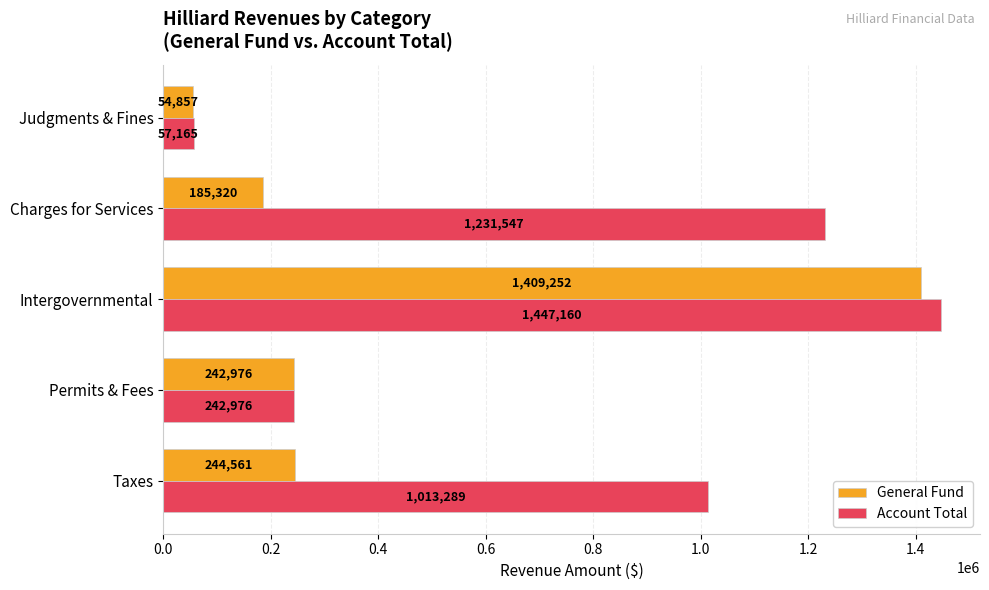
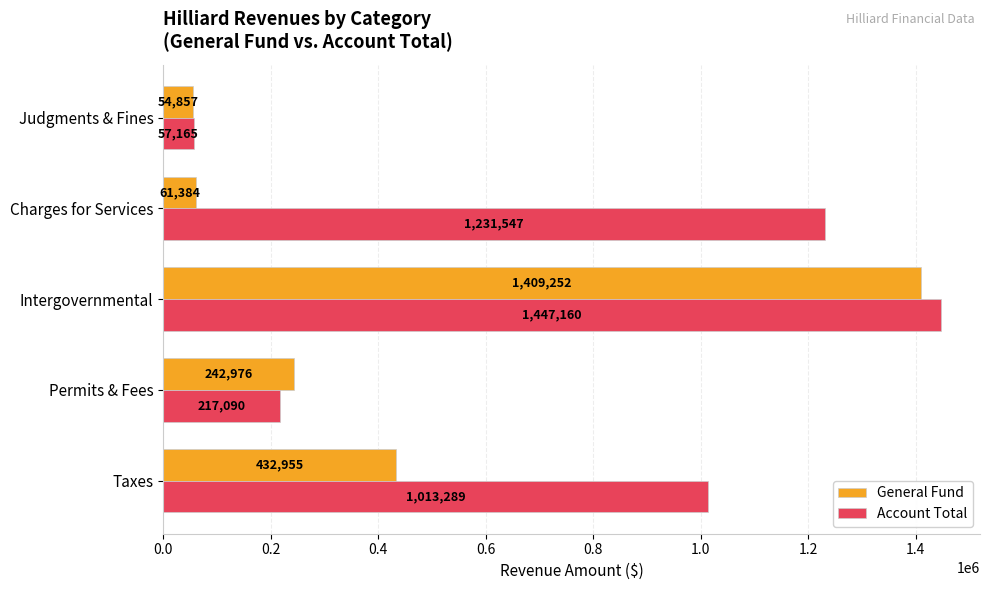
General Fund, Charges for Services: 185,320 -> 61,384
Account Total, Permits & Fees: 242,976 -> 217,090
General Fund, Taxes: 244,561 -> 432,955
